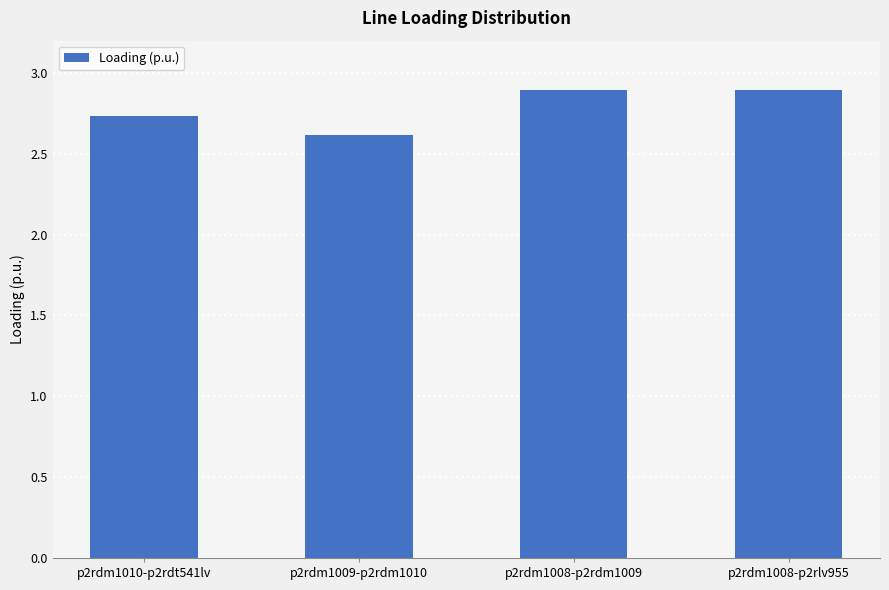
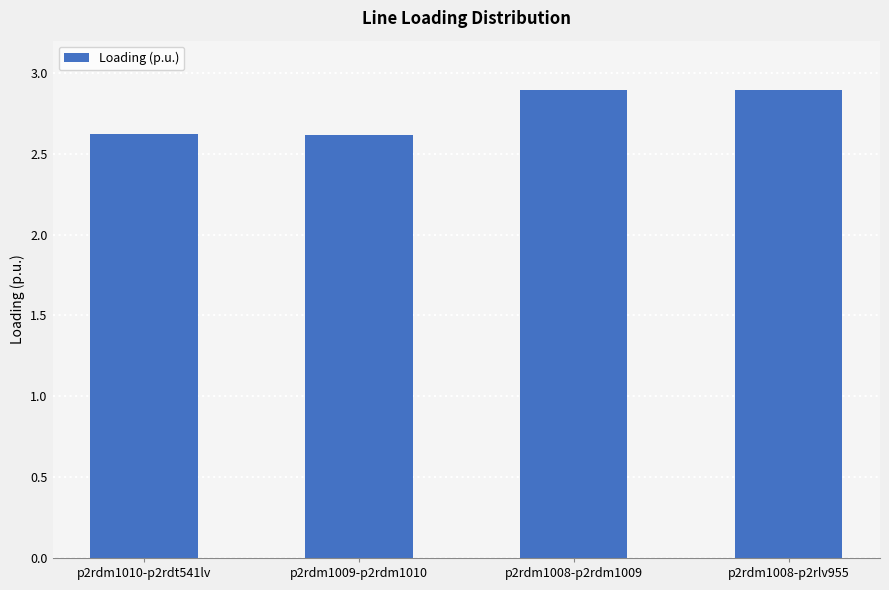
p2rdm1010-p2rdt541lv: 2.74 -> 2.62
